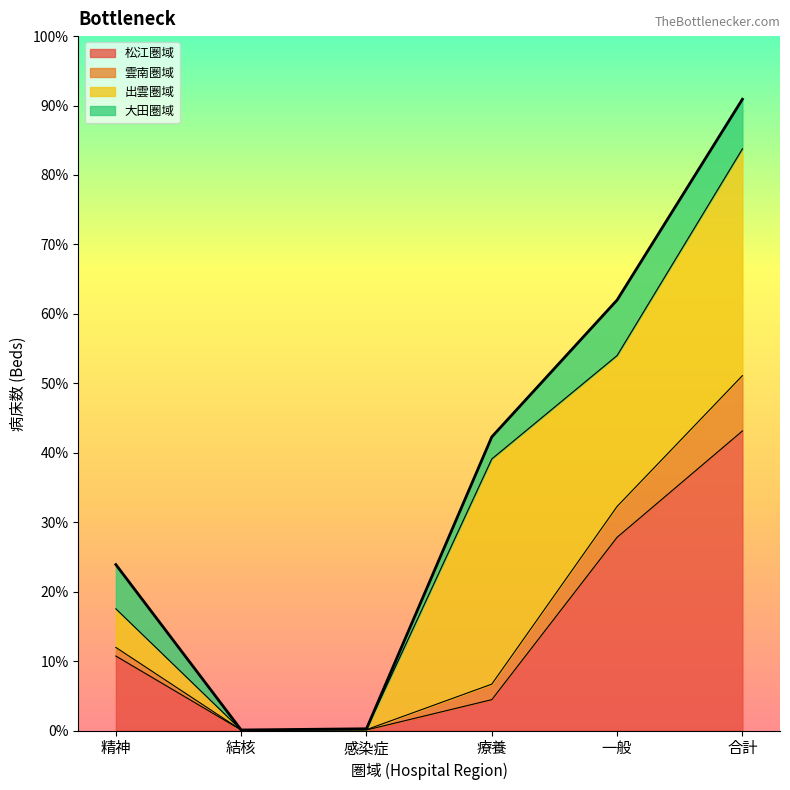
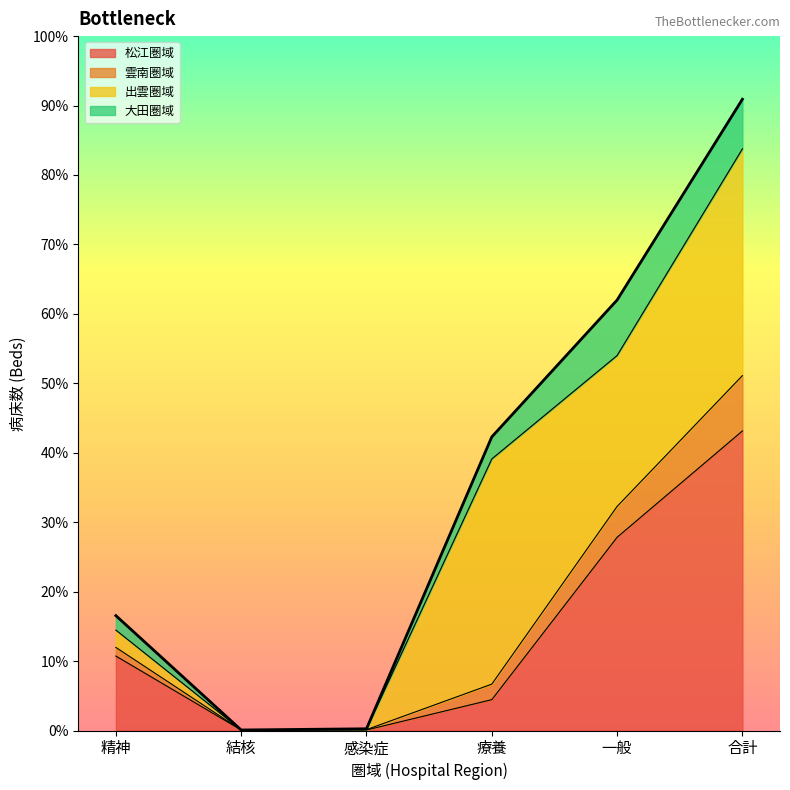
出雲圏域, 精神: 6% -> 2%
大田圏域, 精神: 6% -> 2%
